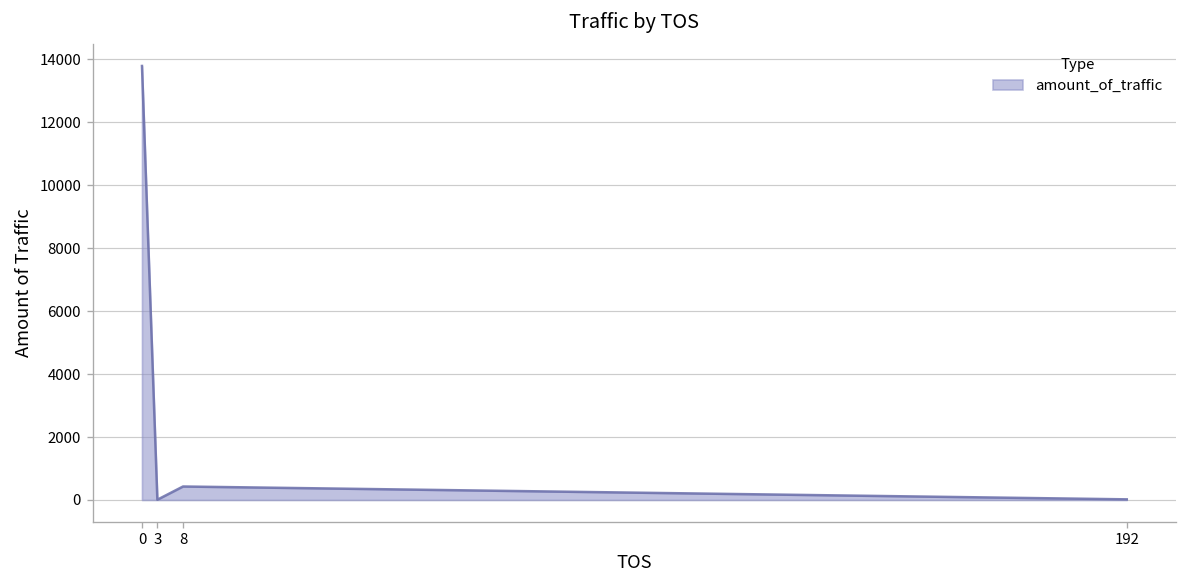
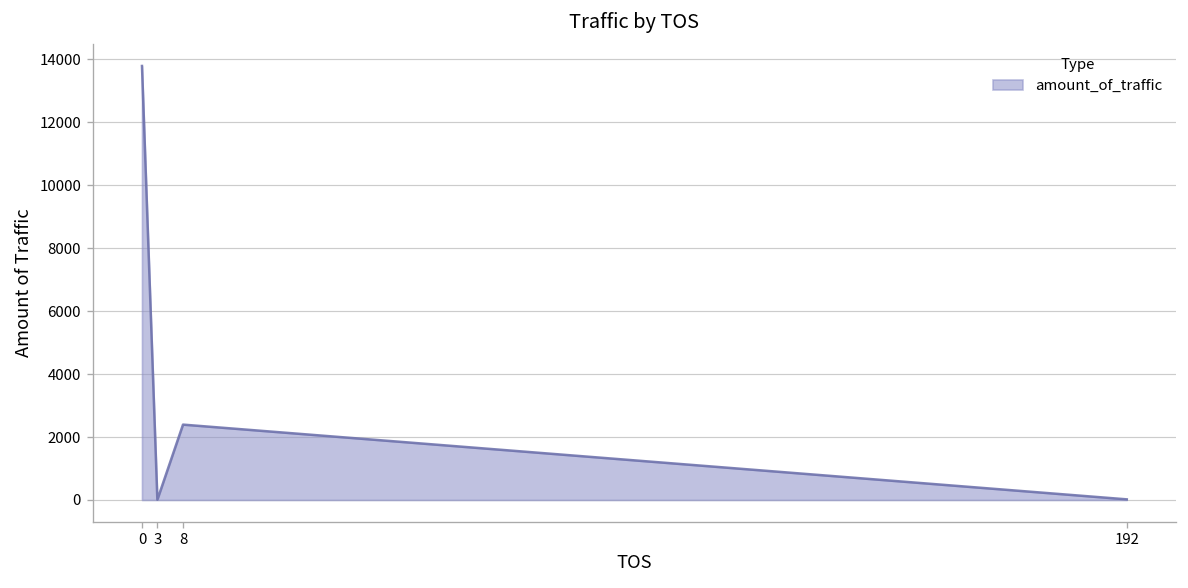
8: 400 -> 2400
